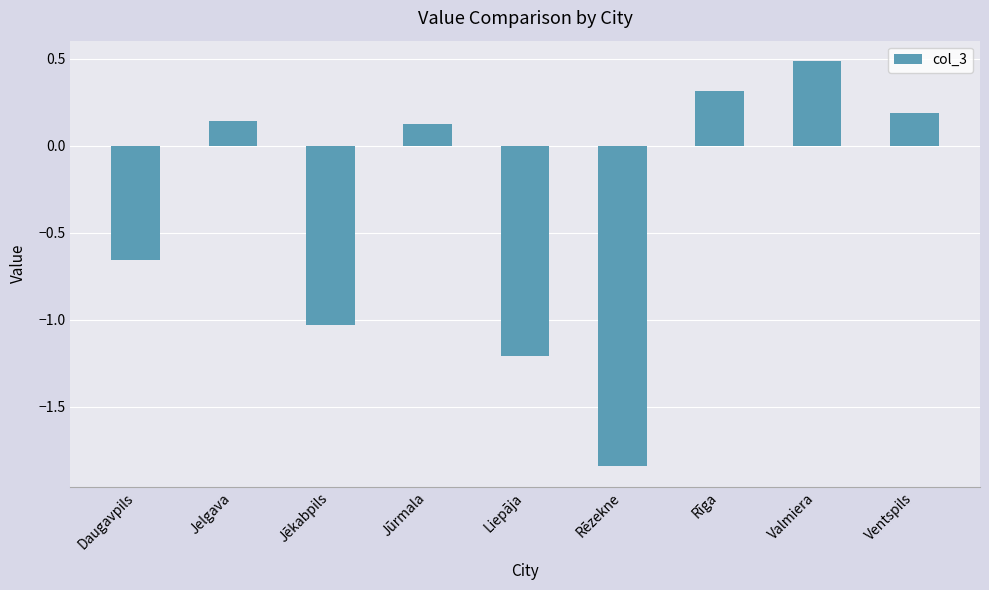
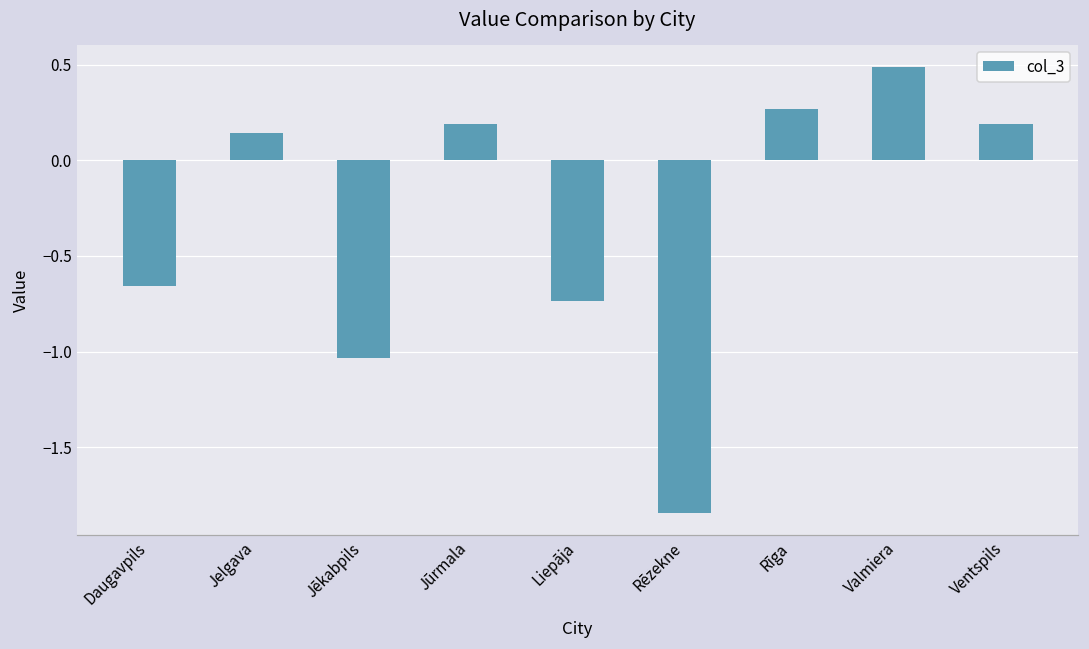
Jūrmala: 0.12 -> 0.19
Liepāja: -1.21 -> -0.74
Rīga: 0.31 -> 0.27
